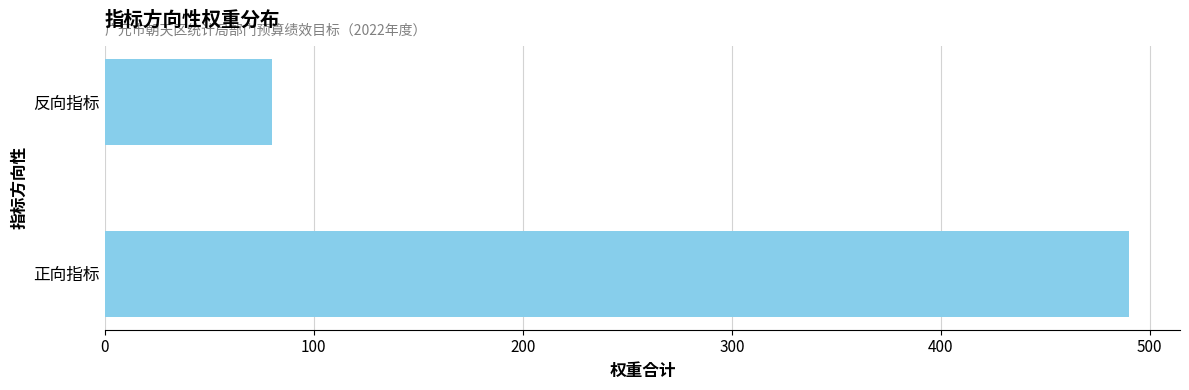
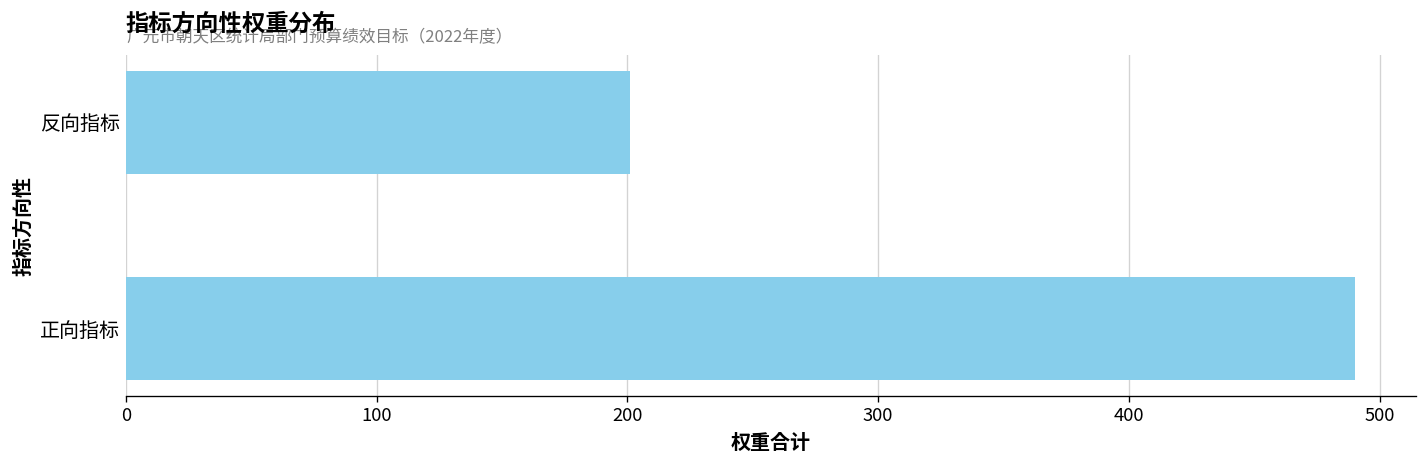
反向指标: 80 -> 201
